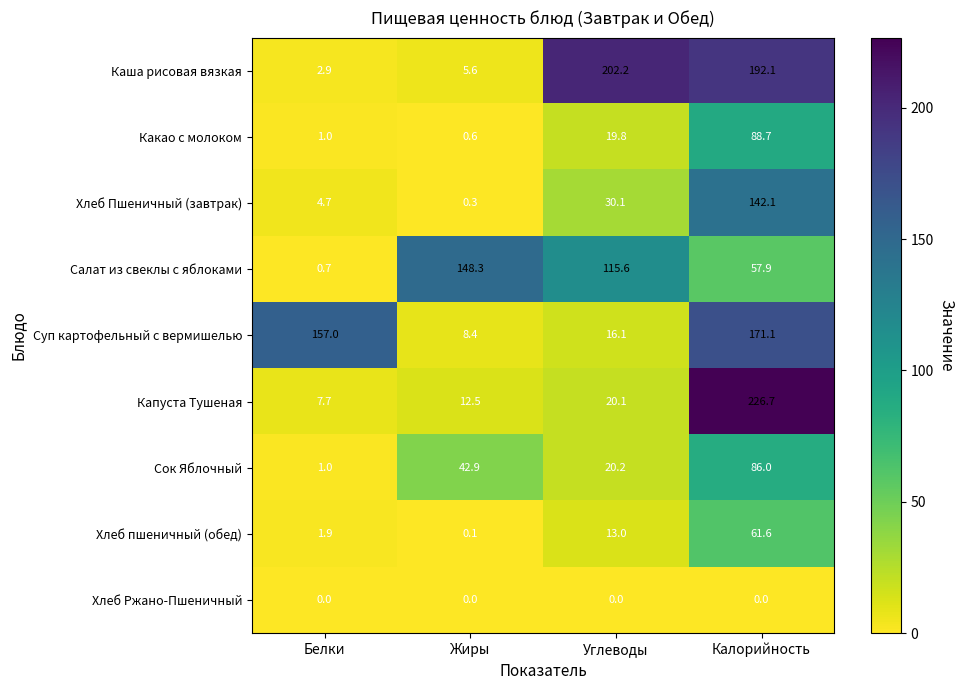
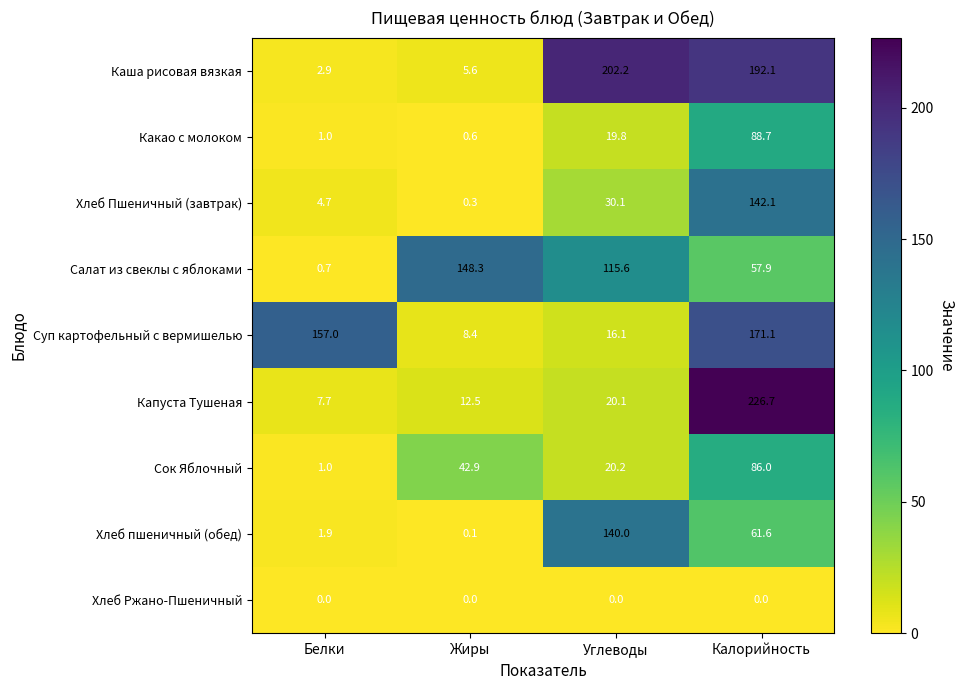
Хлеб пшеничный (обед), Углеводы: 13.0 -> 140.0
